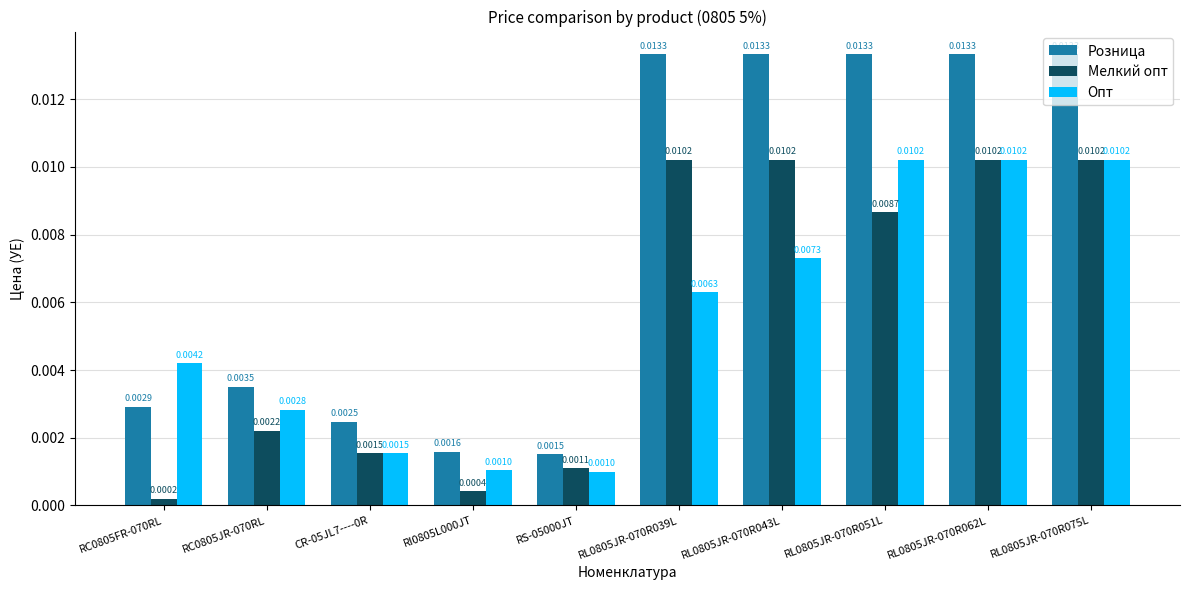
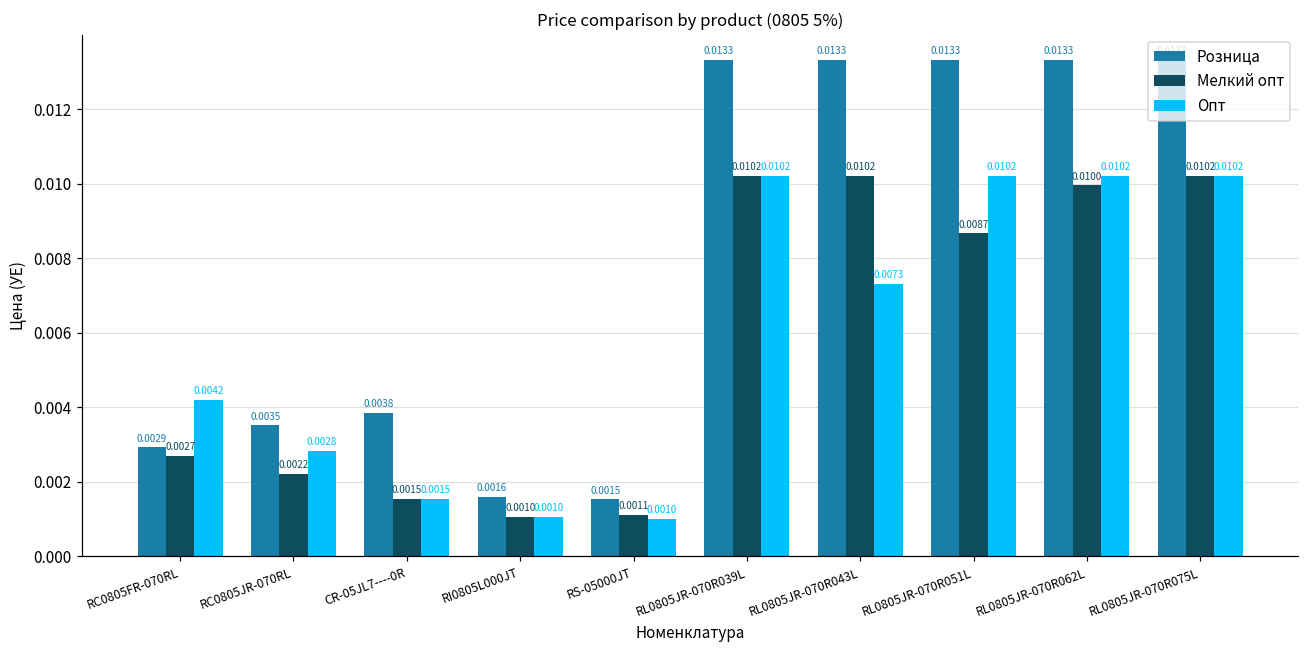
Мелкий опт, RC0805FR-070RL: 0.0002 -> 0.0027
Розница, CR-05JL7----0R: 0.0025 -> 0.0038
Мелкий опт, RI0805L000JT: 0.0004 -> 0.0010
Опт, RL0805JR-070R039L: 0.0063 -> 0.0102
Мелкий опт, RL0805JR-070R062L: 0.0102 -> 0.0100
